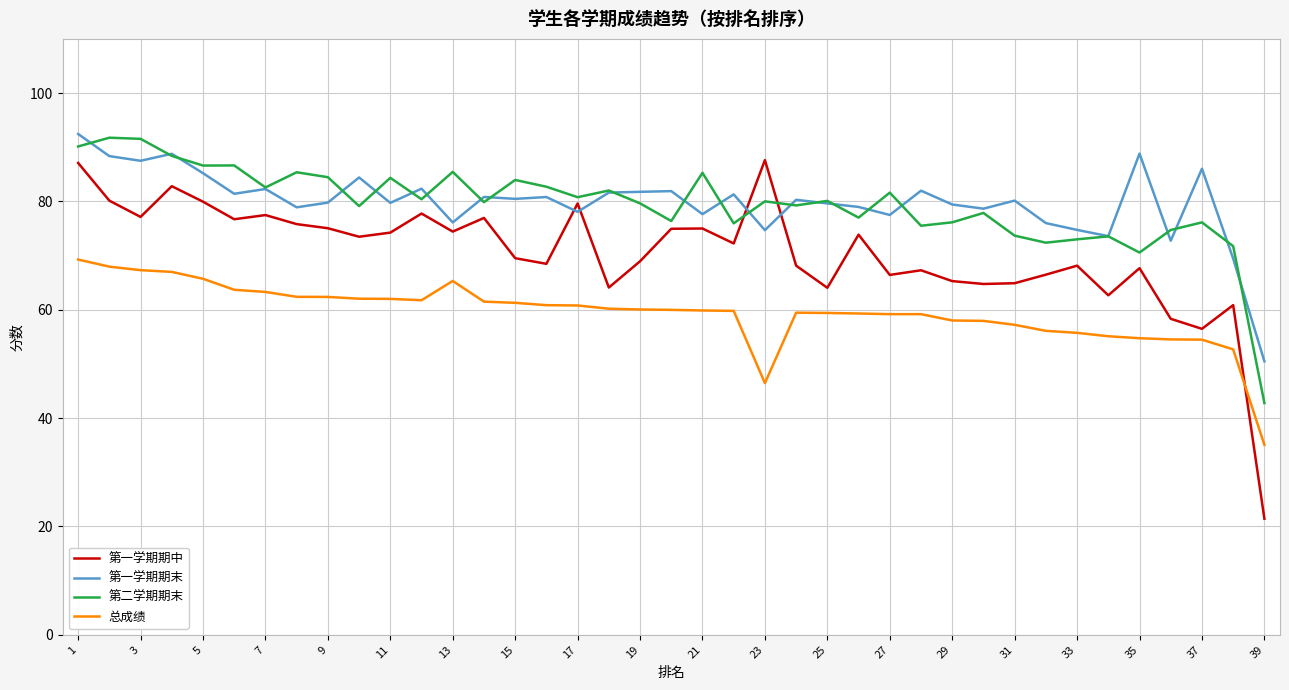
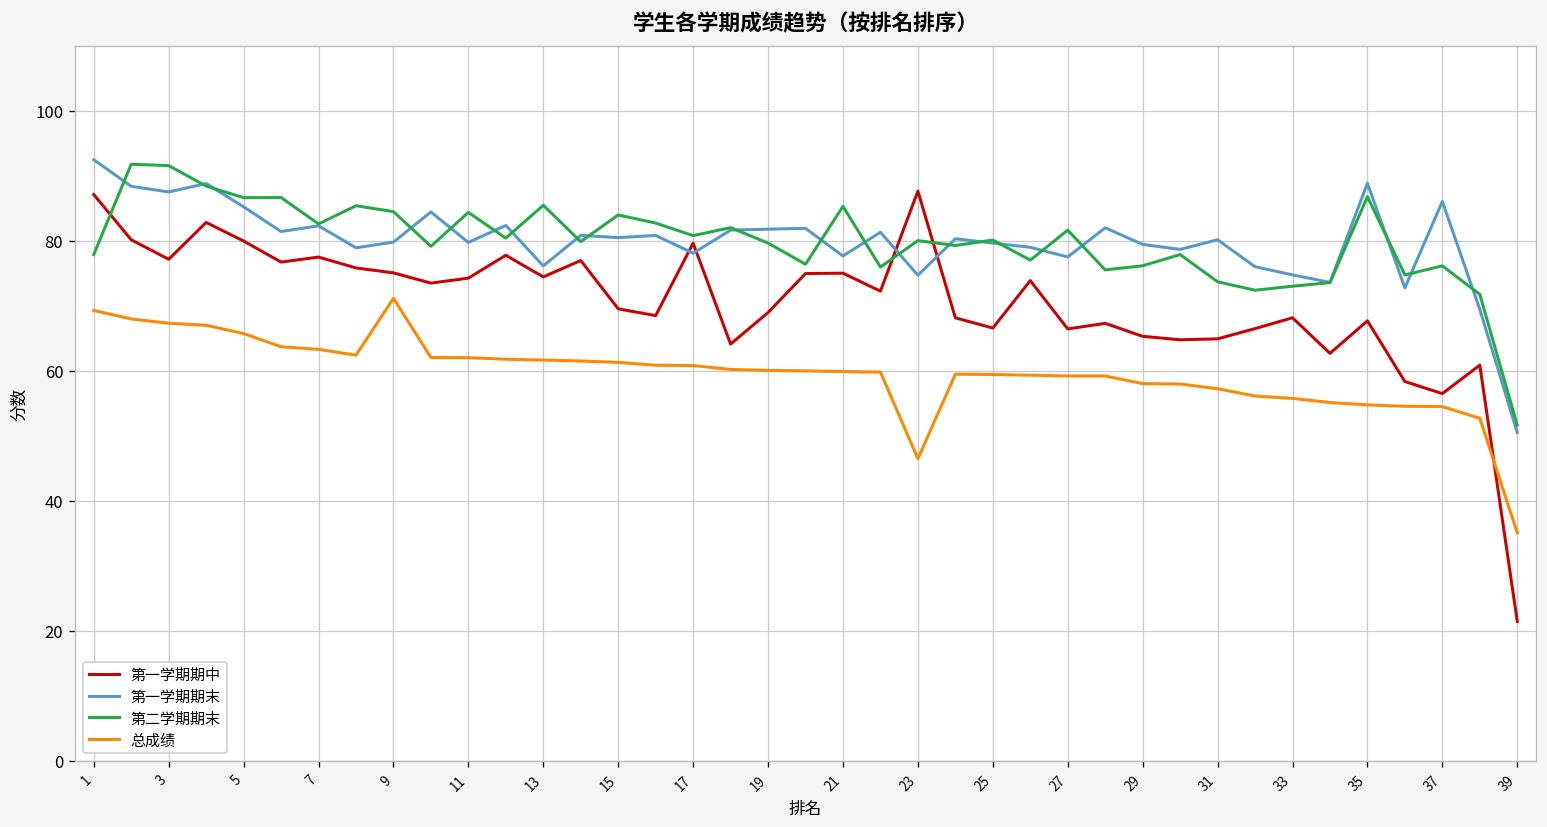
第二学期期末, 1: 90 -> 78
总成绩, 9: 62 -> 71
总成绩, 13: 65 -> 62
第一学期期中, 25: 64 -> 67
第二学期期末, 35: 71 -> 87
第二学期期末, 39: 43 -> 52
